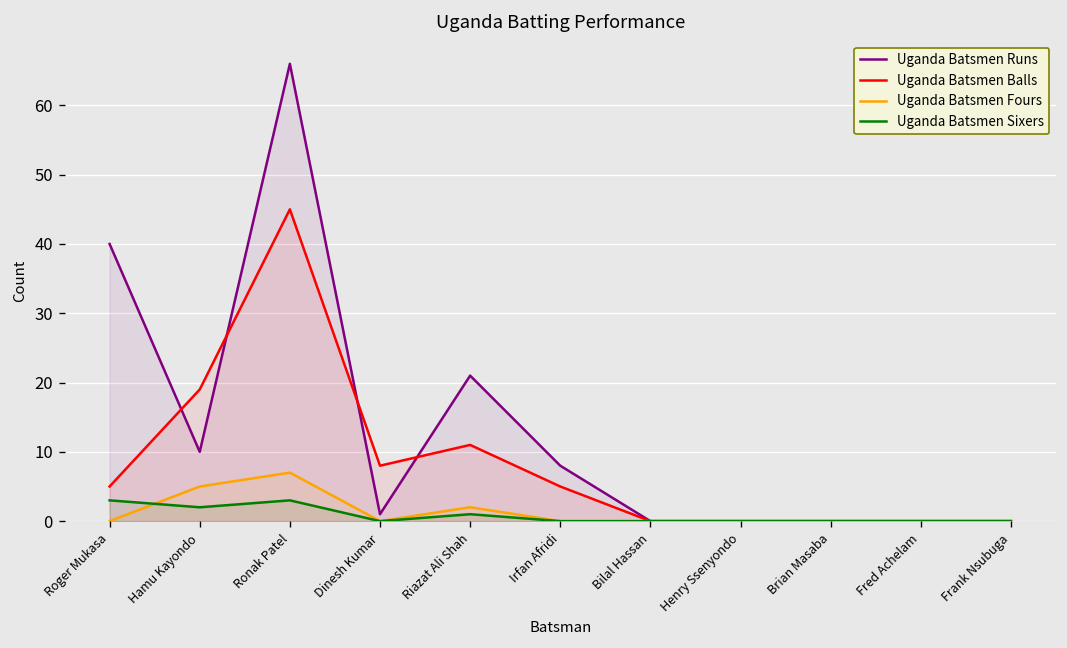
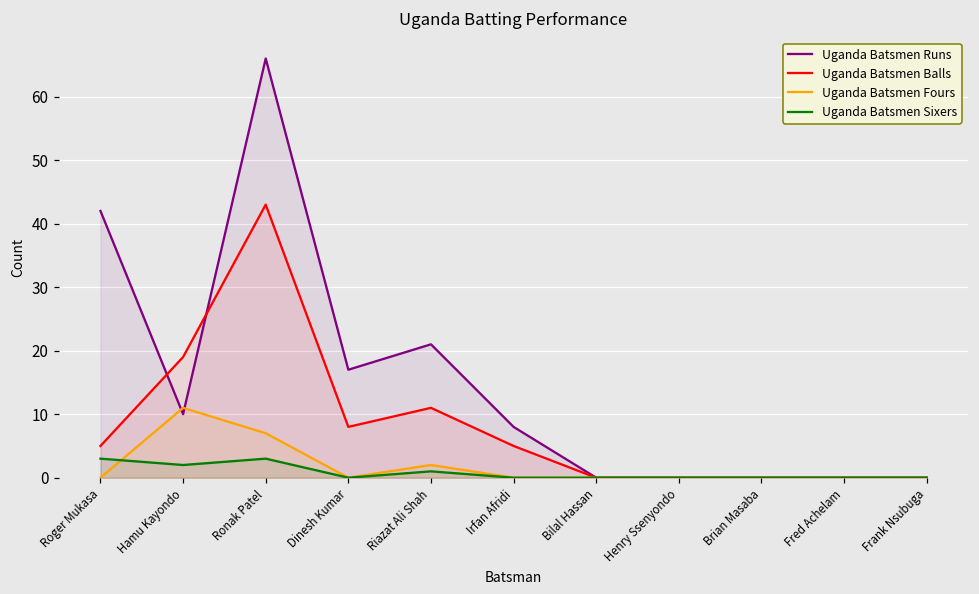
Uganda Batsmen Runs, Roger Mukasa: 40 -> 42
Uganda Batsmen Fours, Hamu Kayondo: 5 -> 11
Uganda Batsmen Balls, Ronak Patel: 45 -> 43
Uganda Batsmen Runs, Dinesh Kumar: 1 -> 17
